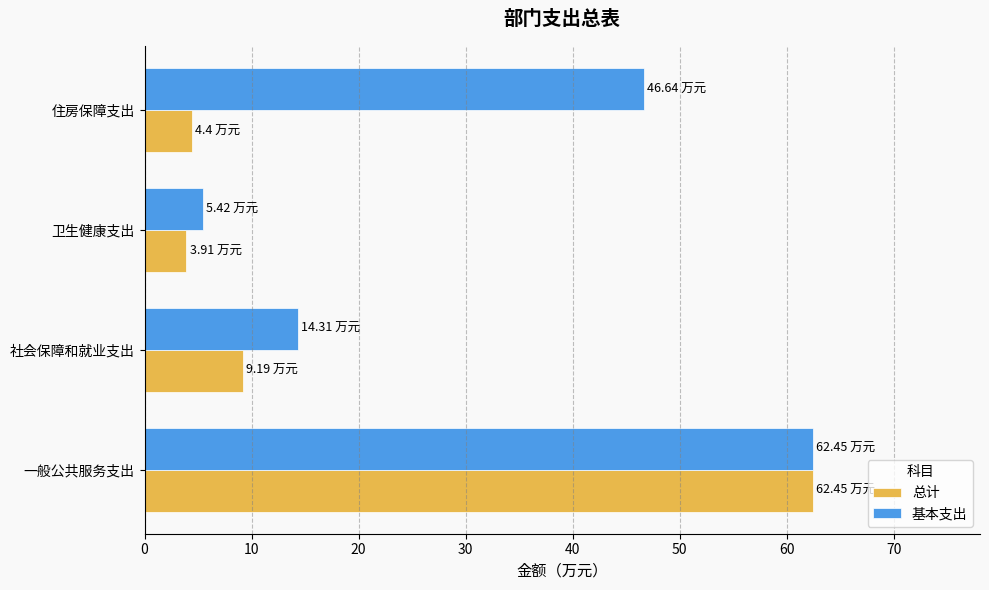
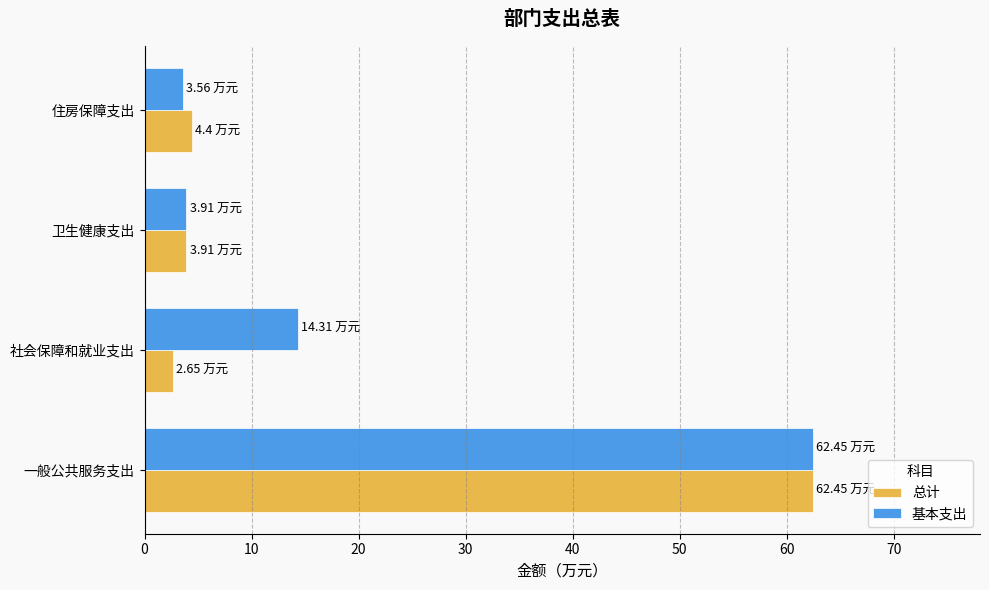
基本支出, 住房保障支出: 46.64 -> 3.56
基本支出, 卫生健康支出: 5.42 -> 3.91
总计, 社会保障和就业支出: 9.19 -> 2.65
